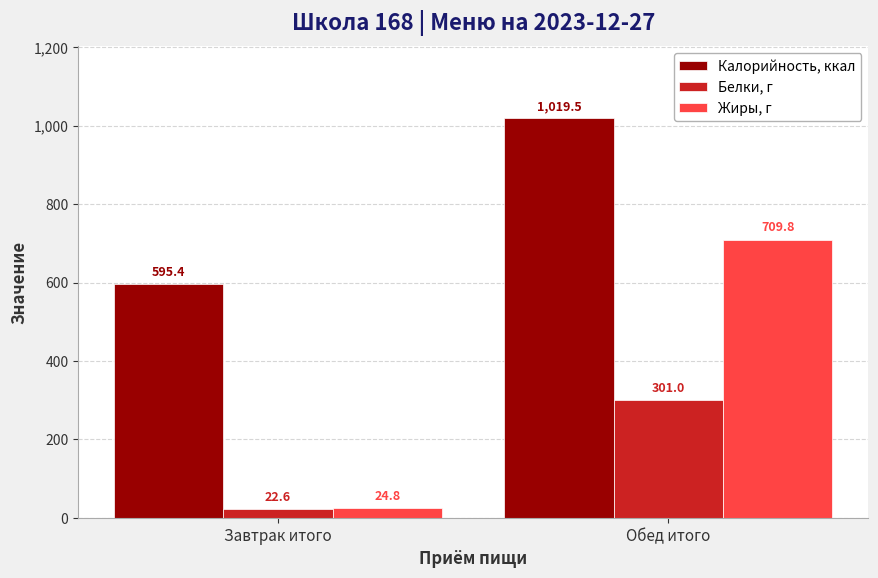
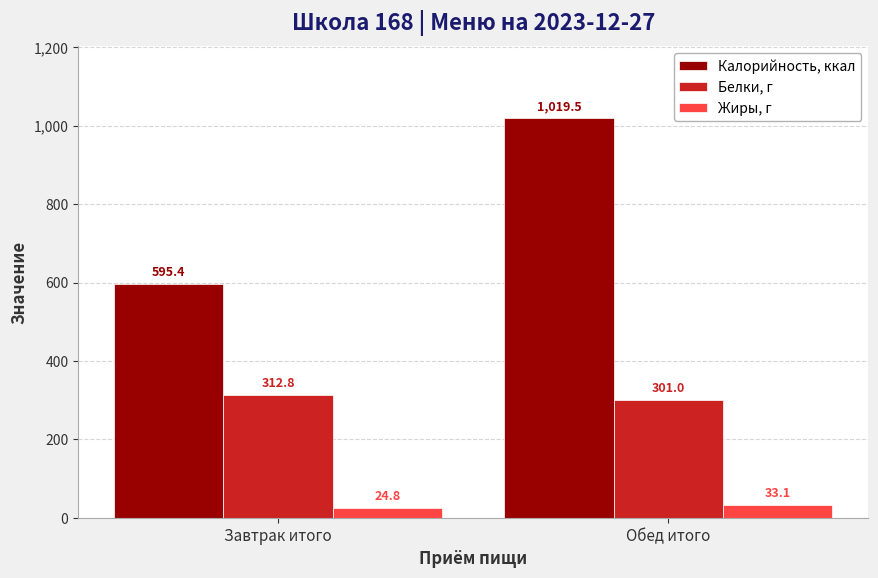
Белки, г, Завтрак итого: 22.6 -> 312.8
Жиры, г, Обед итого: 709.8 -> 33.1
